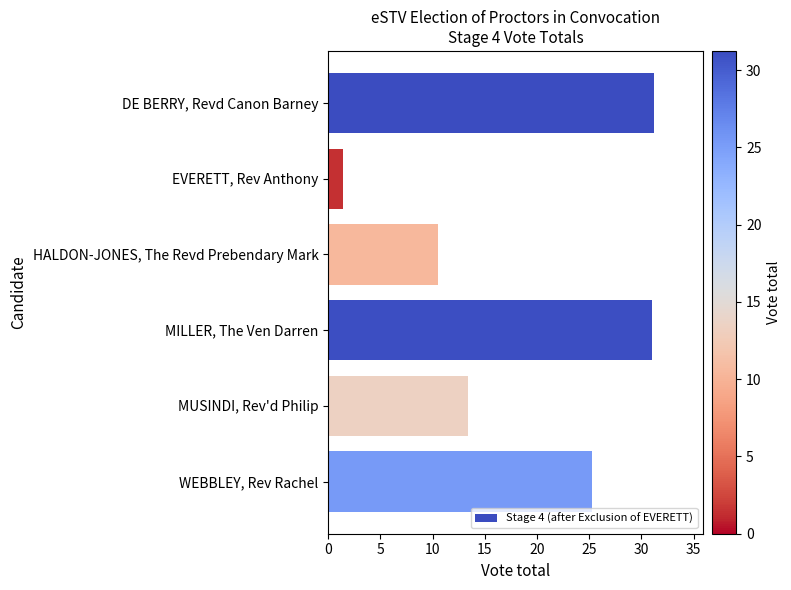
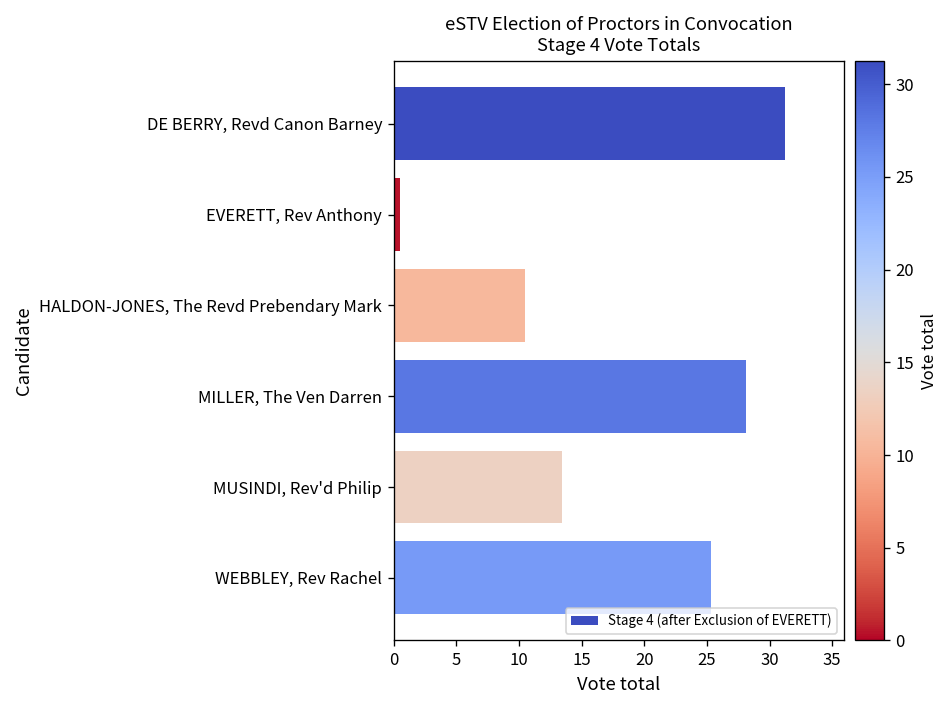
EVERETT, Rev Anthony: 1.4 -> 0.5
MILLER, The Ven Darren: 31.0 -> 28.1
